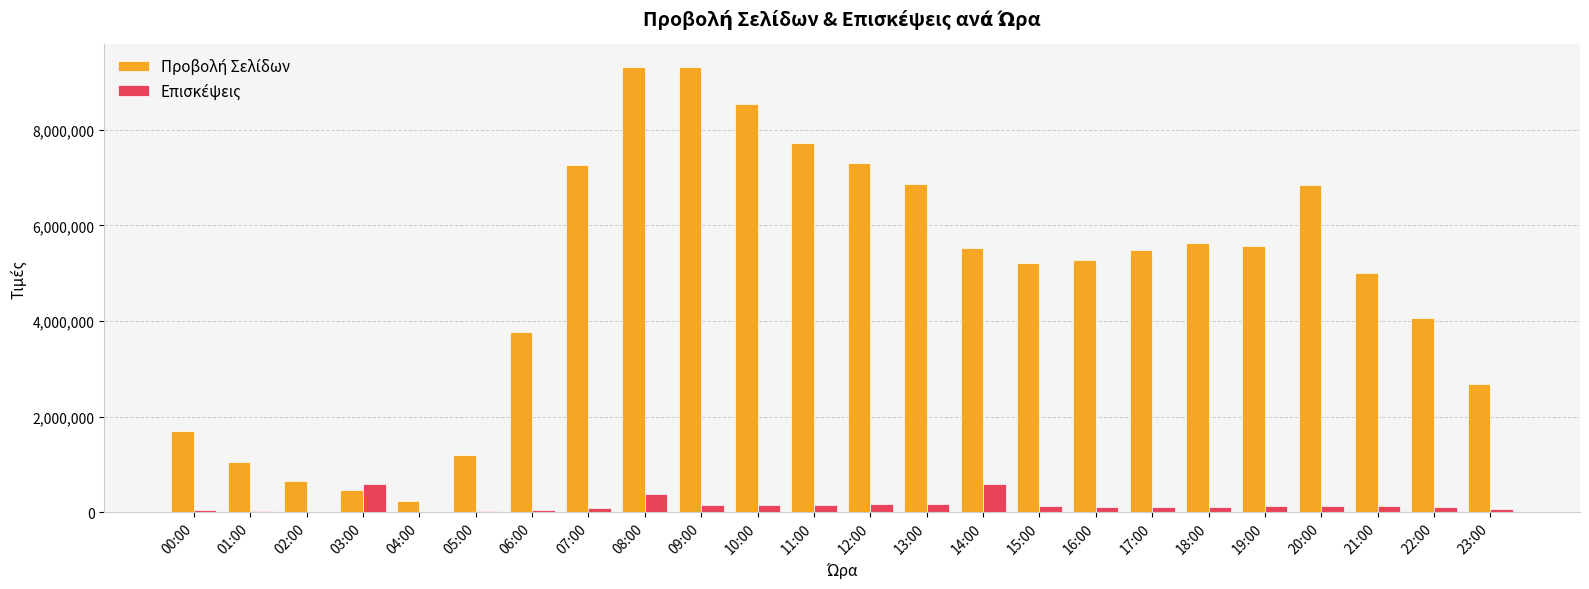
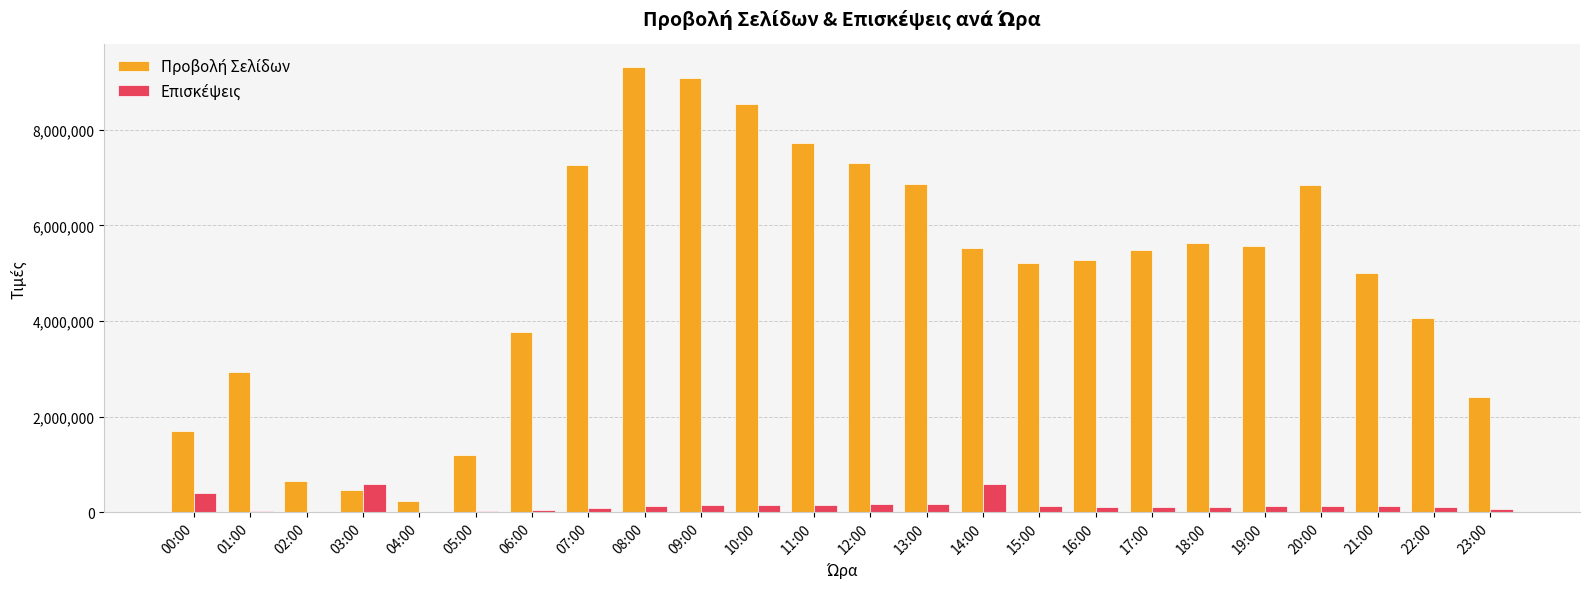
Επισκέψεις, 00:00: 0 -> 400,000
Προβολή Σελίδων, 01:00: 1,000,000 -> 2,900,000
Επισκέψεις, 08:00: 400,000 -> 100,000
Προβολή Σελίδων, 09:00: 9,300,000 -> 9,100,000
Προβολή Σελίδων, 23:00: 2,700,000 -> 2,400,000
